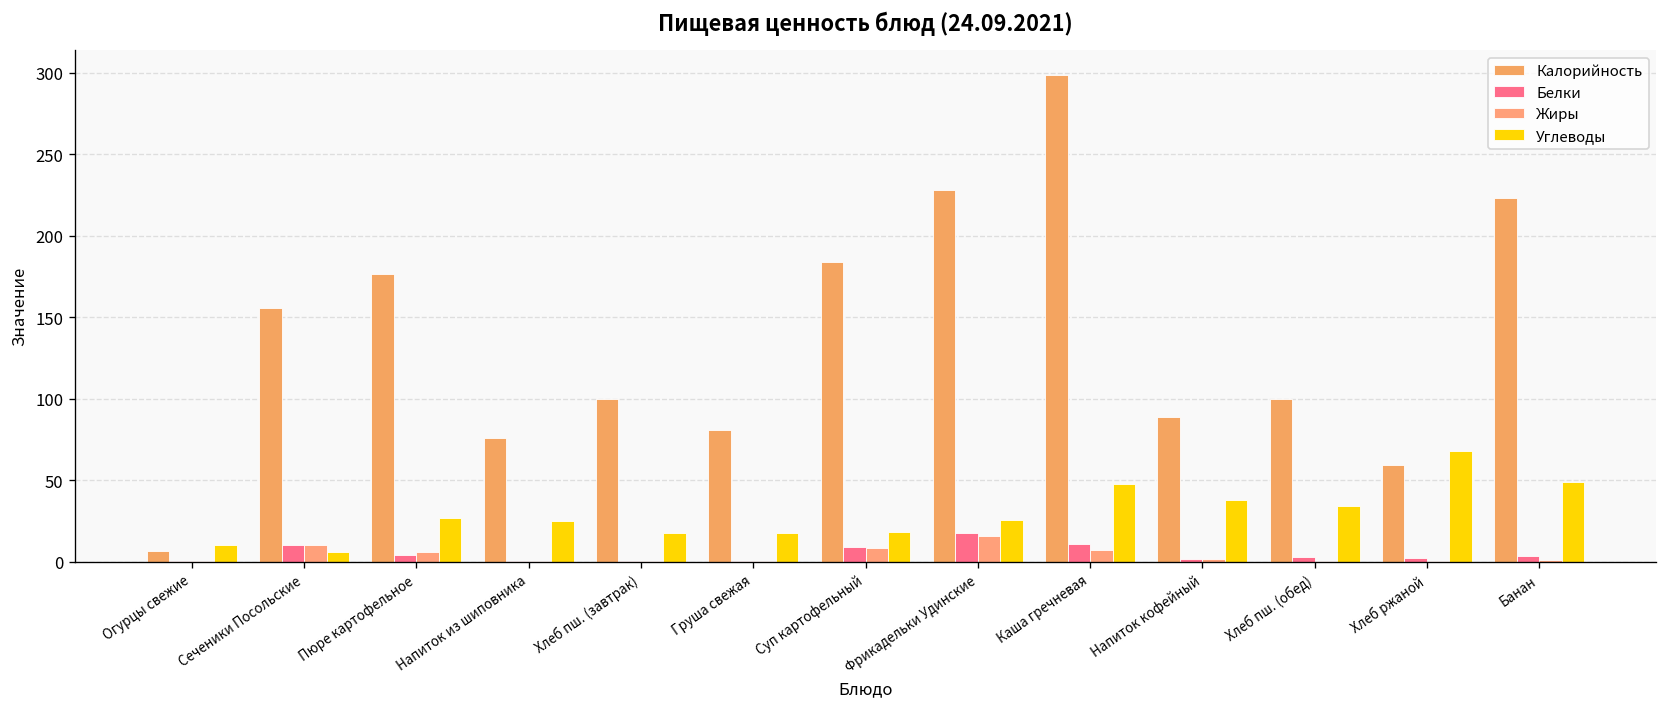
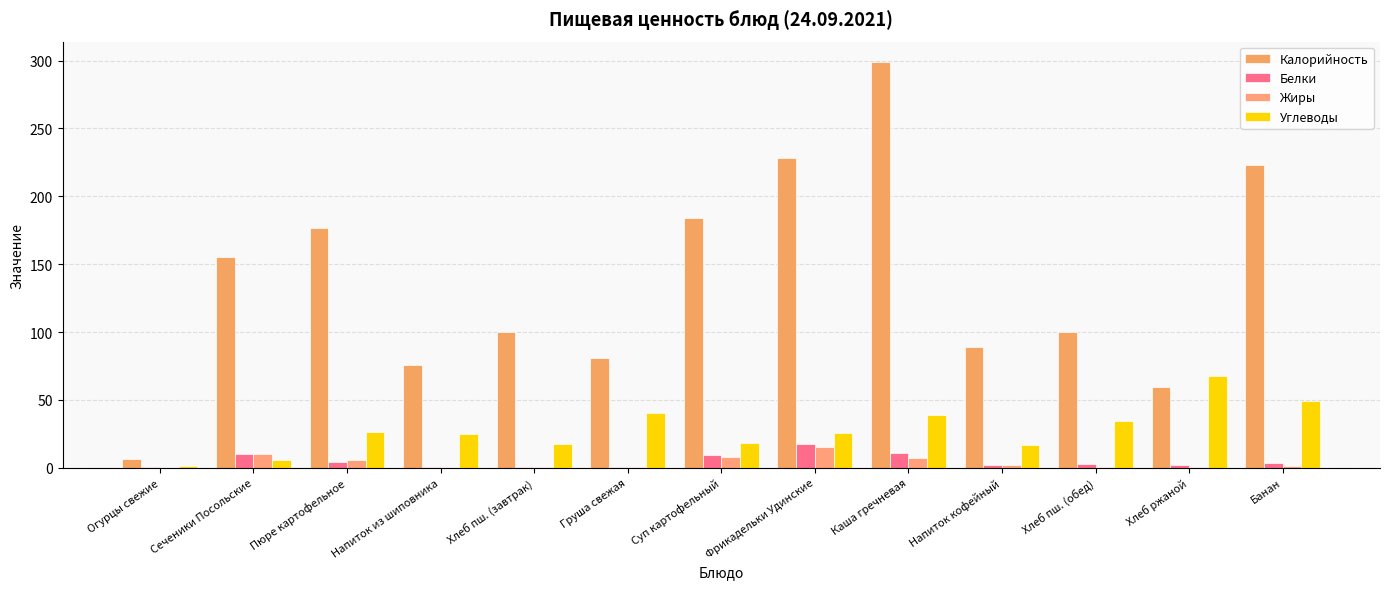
Углеводы, Огурцы свежие: 10 -> 1
Углеводы, Груша свежая: 18 -> 40
Углеводы, Каша гречневая: 48 -> 39
Углеводы, Напиток кофейный: 38 -> 17
